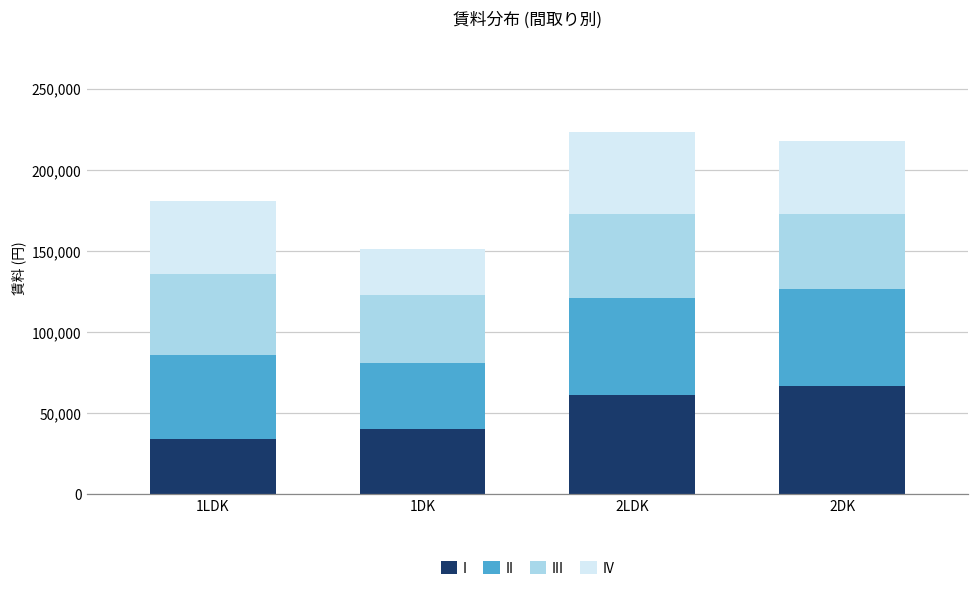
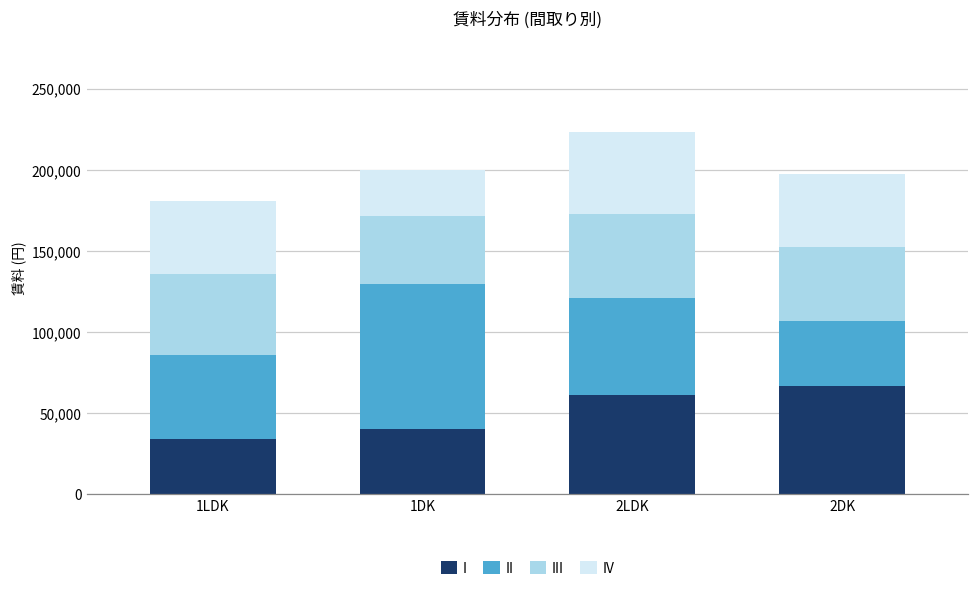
II, 1DK: 41,000 -> 90,000
II, 2DK: 60,000 -> 40,000
